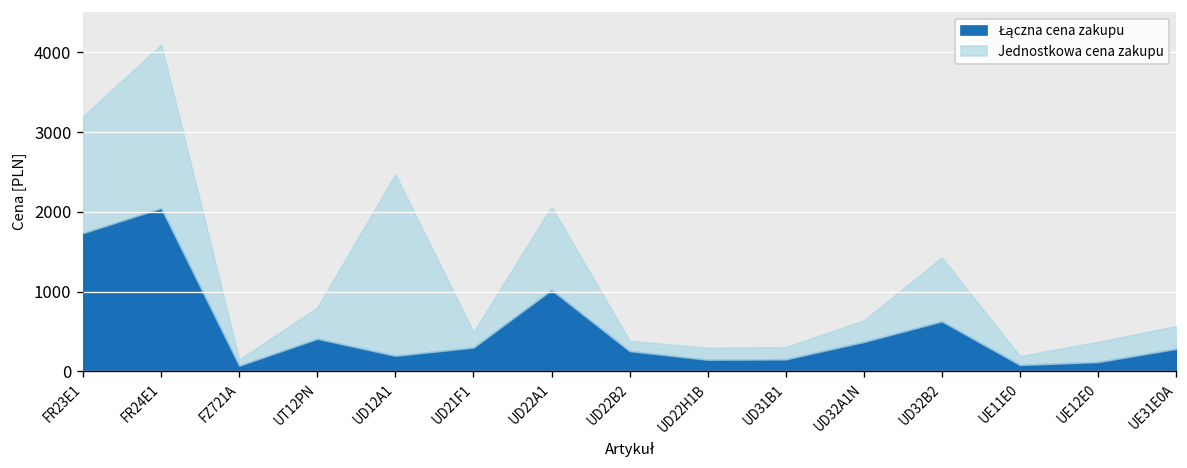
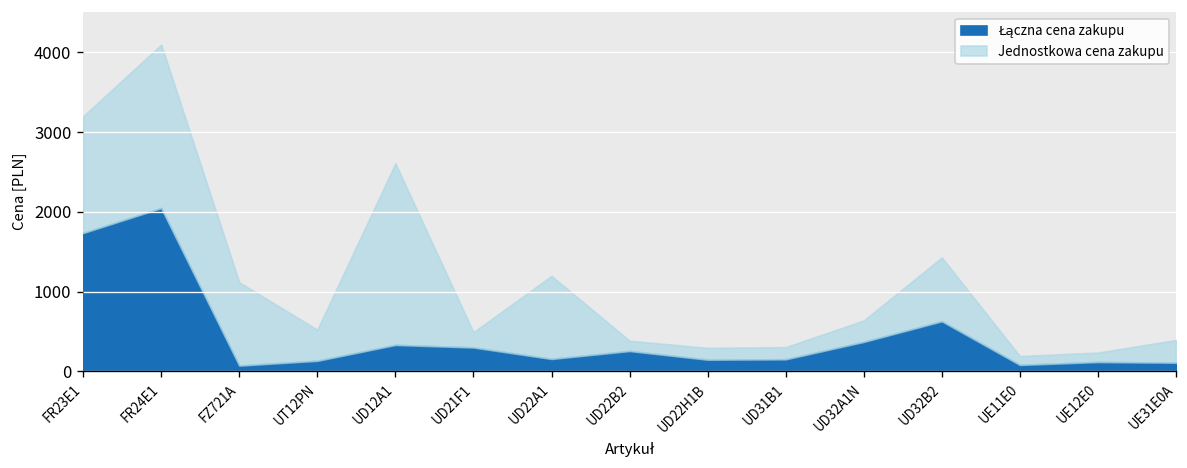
Jednostkowa cena zakupu, FZ721A: 100 -> 1000
Łączna cena zakupu, UT12PN: 400 -> 100
Łączna cena zakupu, UD12A1: 200 -> 300
Łączna cena zakupu, UD22A1: 1000 -> 200
Jednostkowa cena zakupu, UE12E0: 300 -> 100
Łączna cena zakupu, UE31E0A: 300 -> 100
